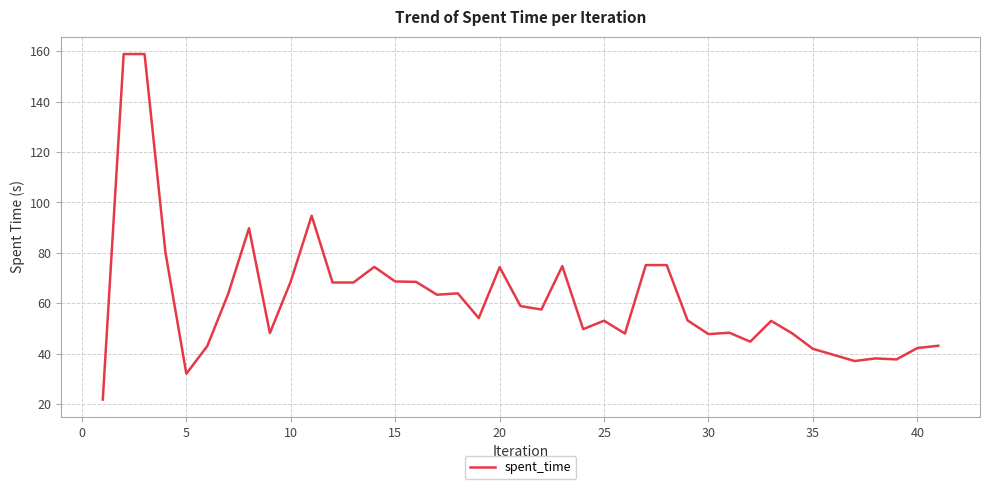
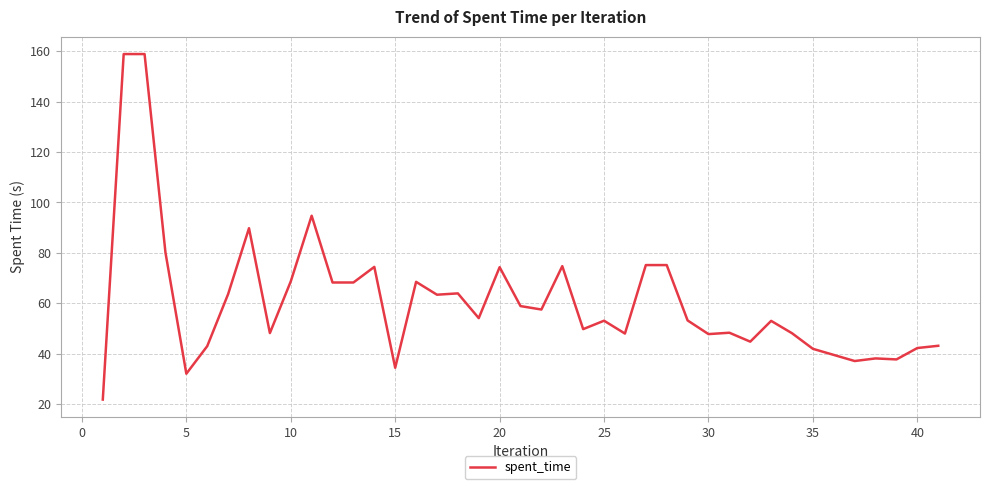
15: 69 -> 34
